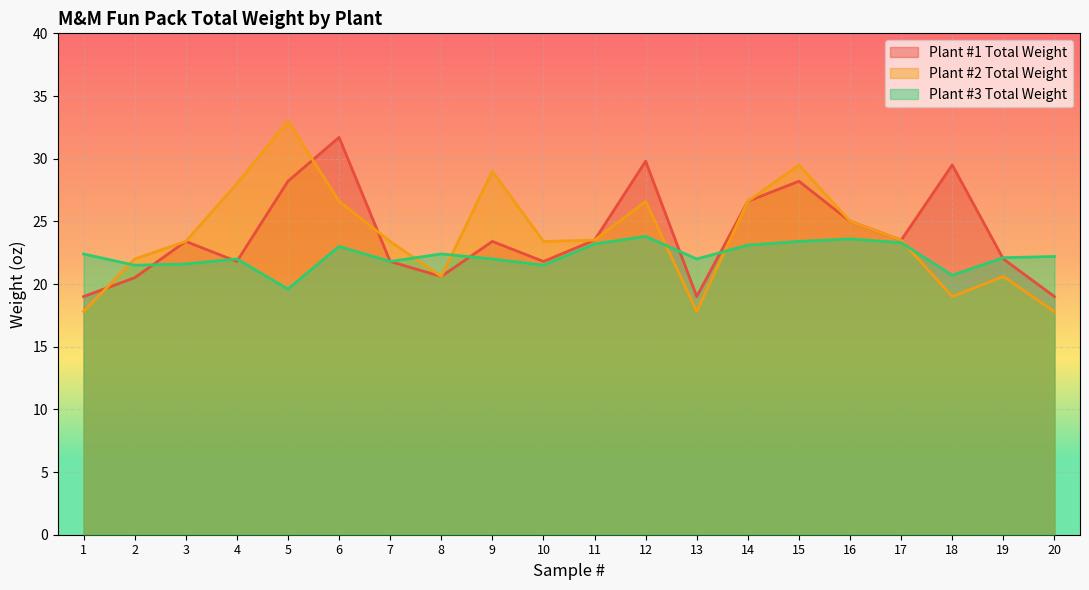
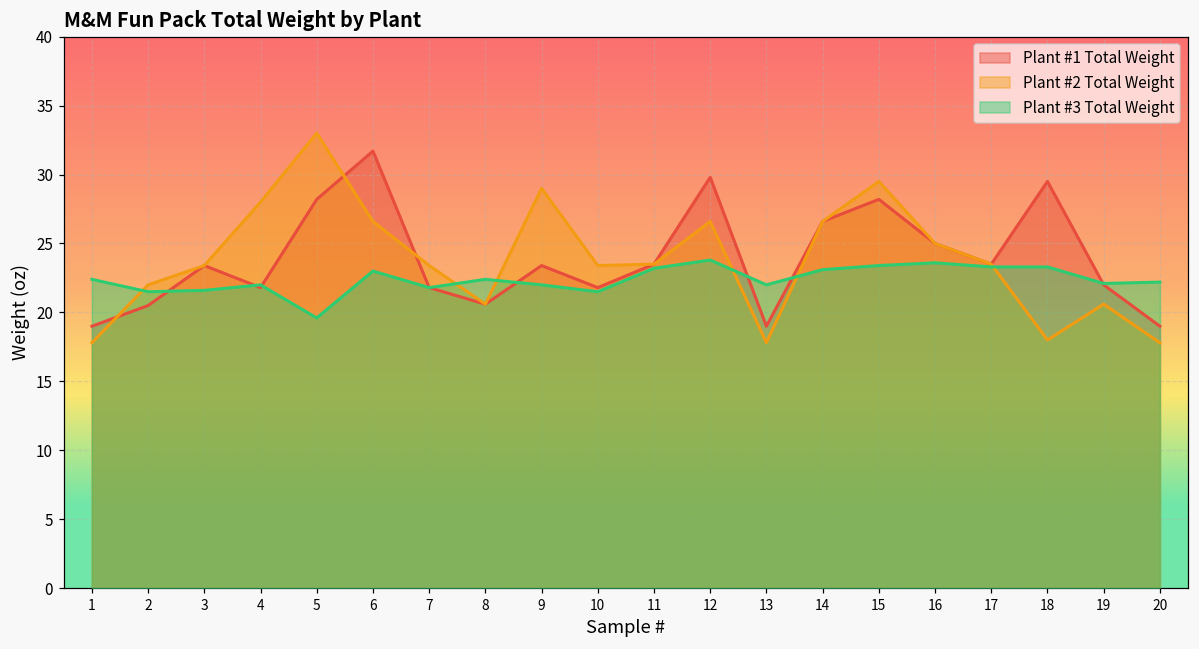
Plant #2 Total Weight, 18: 19 -> 18
Plant #3 Total Weight, 18: 20.7 -> 23.3
